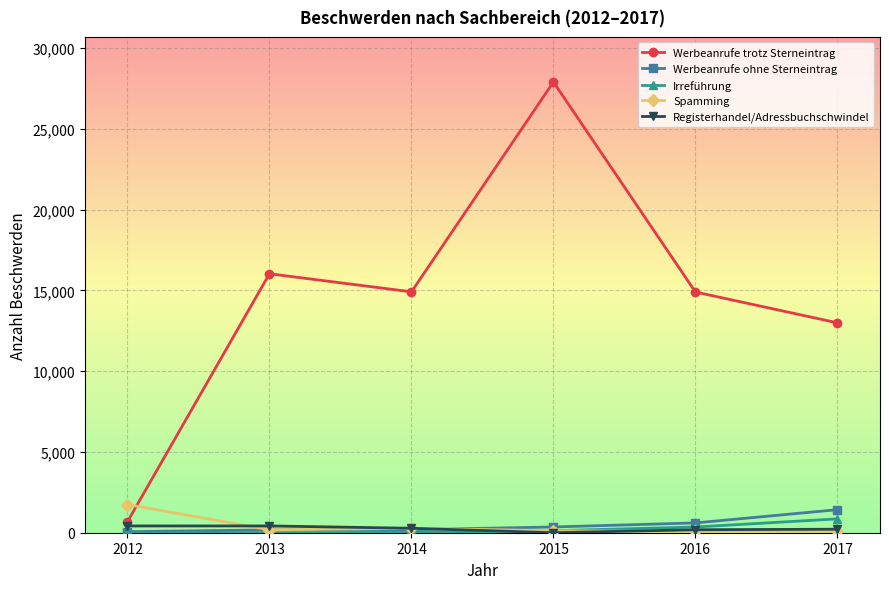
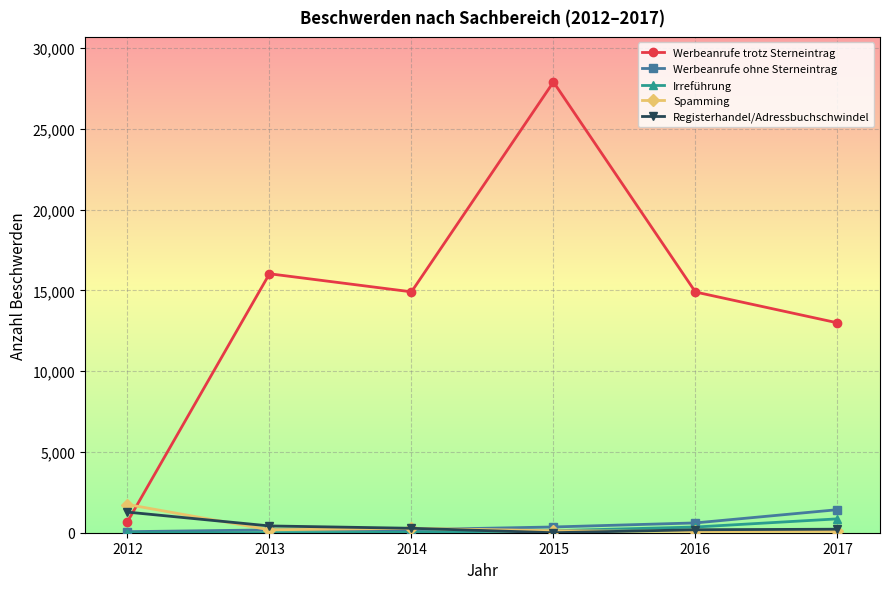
Registerhandel/Adressbuchschwindel, 2012: 400 -> 1,300
